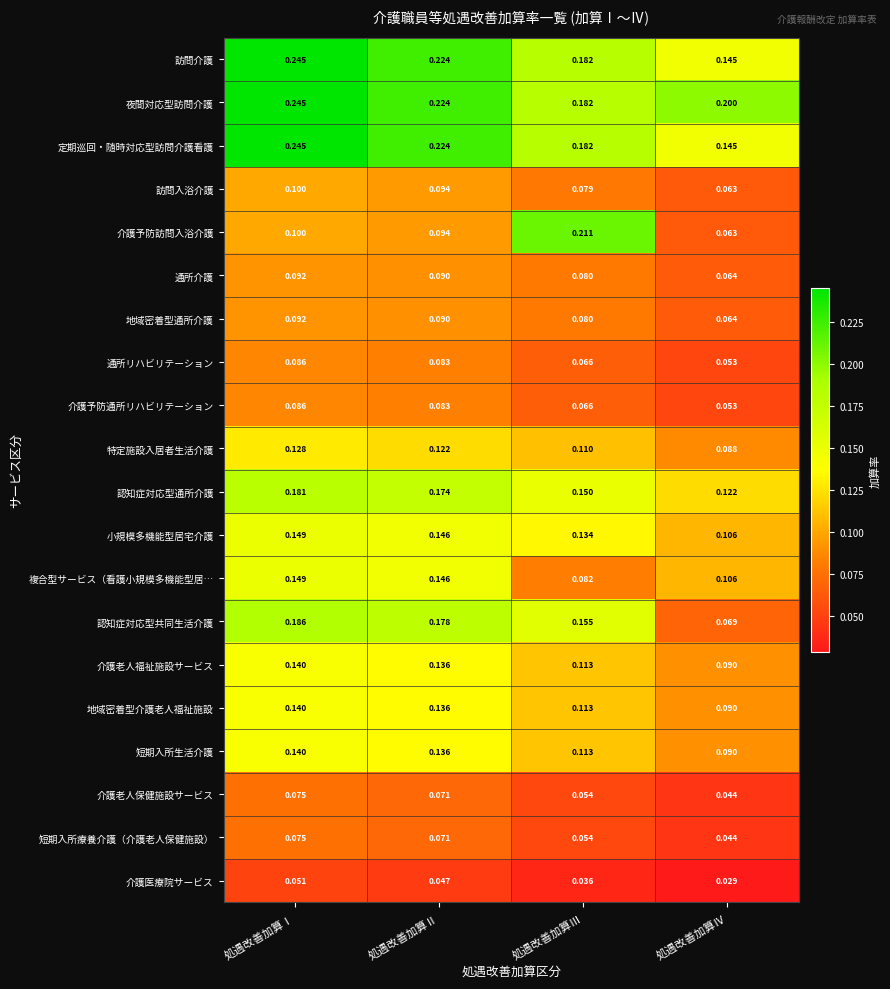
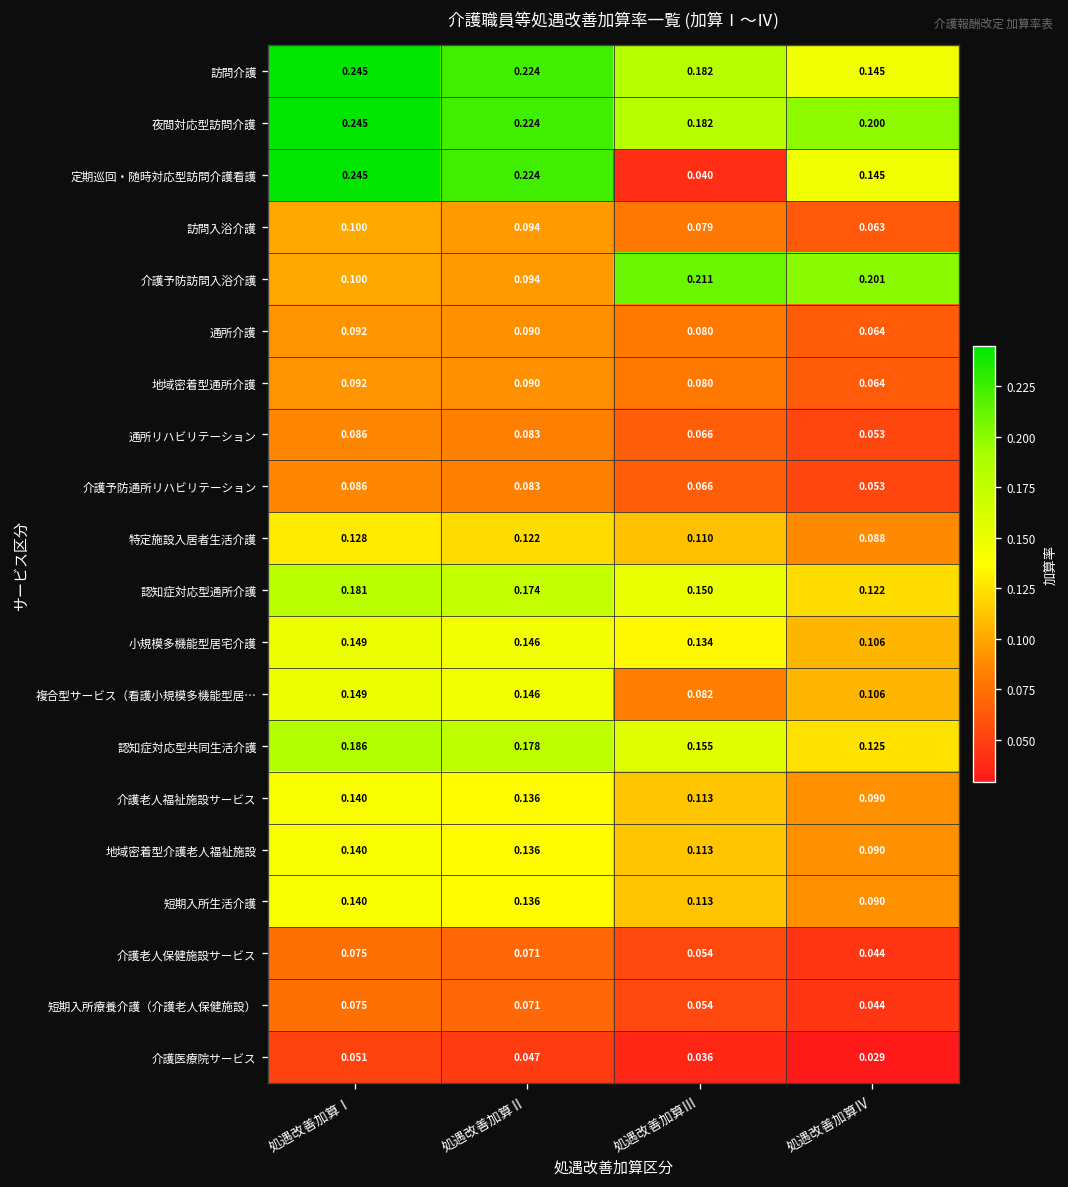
定期巡回・随時対応型訪問介護看護, 処遇改善加算Ⅲ: 0.182 -> 0.040
介護予防訪問入浴介護, 処遇改善加算Ⅳ: 0.063 -> 0.201
認知症対応型共同生活介護, 処遇改善加算Ⅳ: 0.069 -> 0.125
